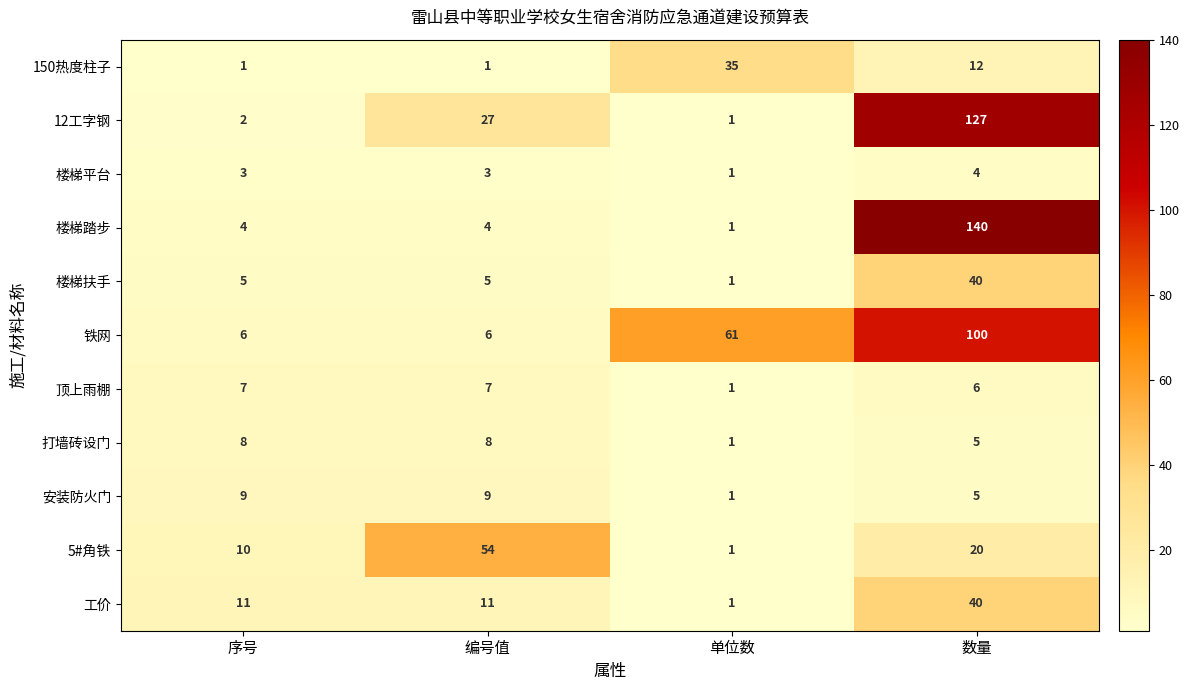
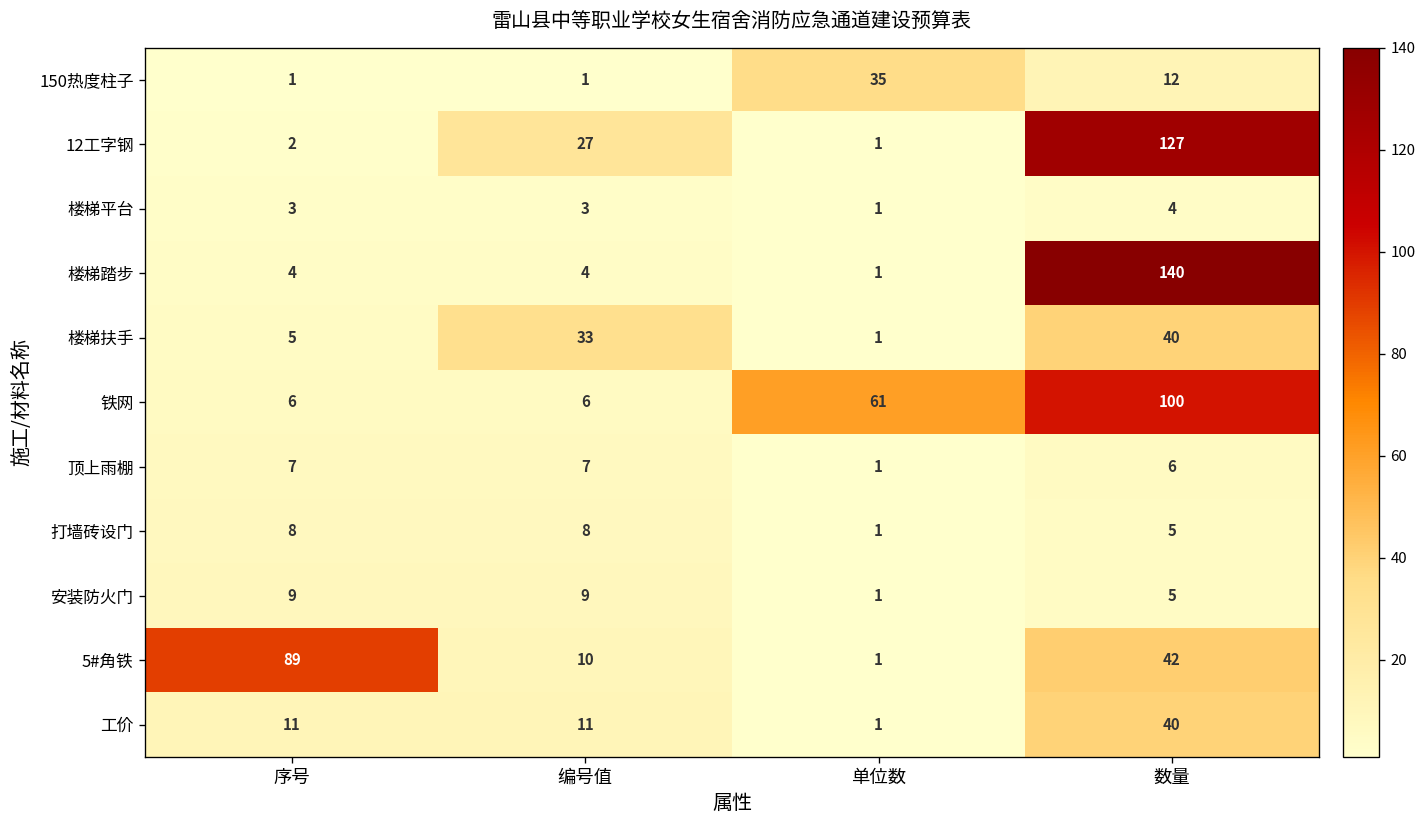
楼梯扶手, 编号值: 5 -> 33
5#角铁, 序号: 10 -> 89
5#角铁, 编号值: 54 -> 10
5#角铁, 数量: 20 -> 42
